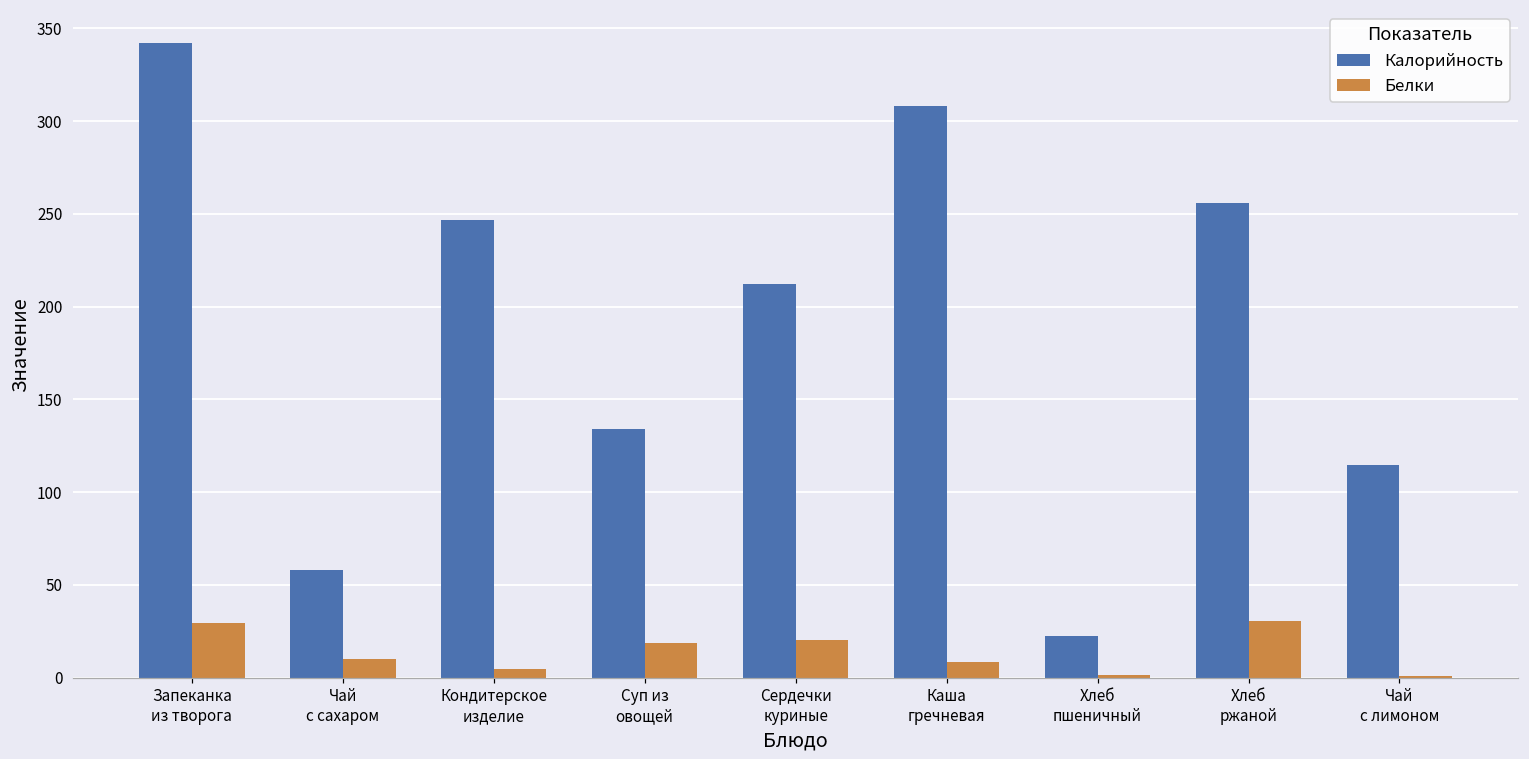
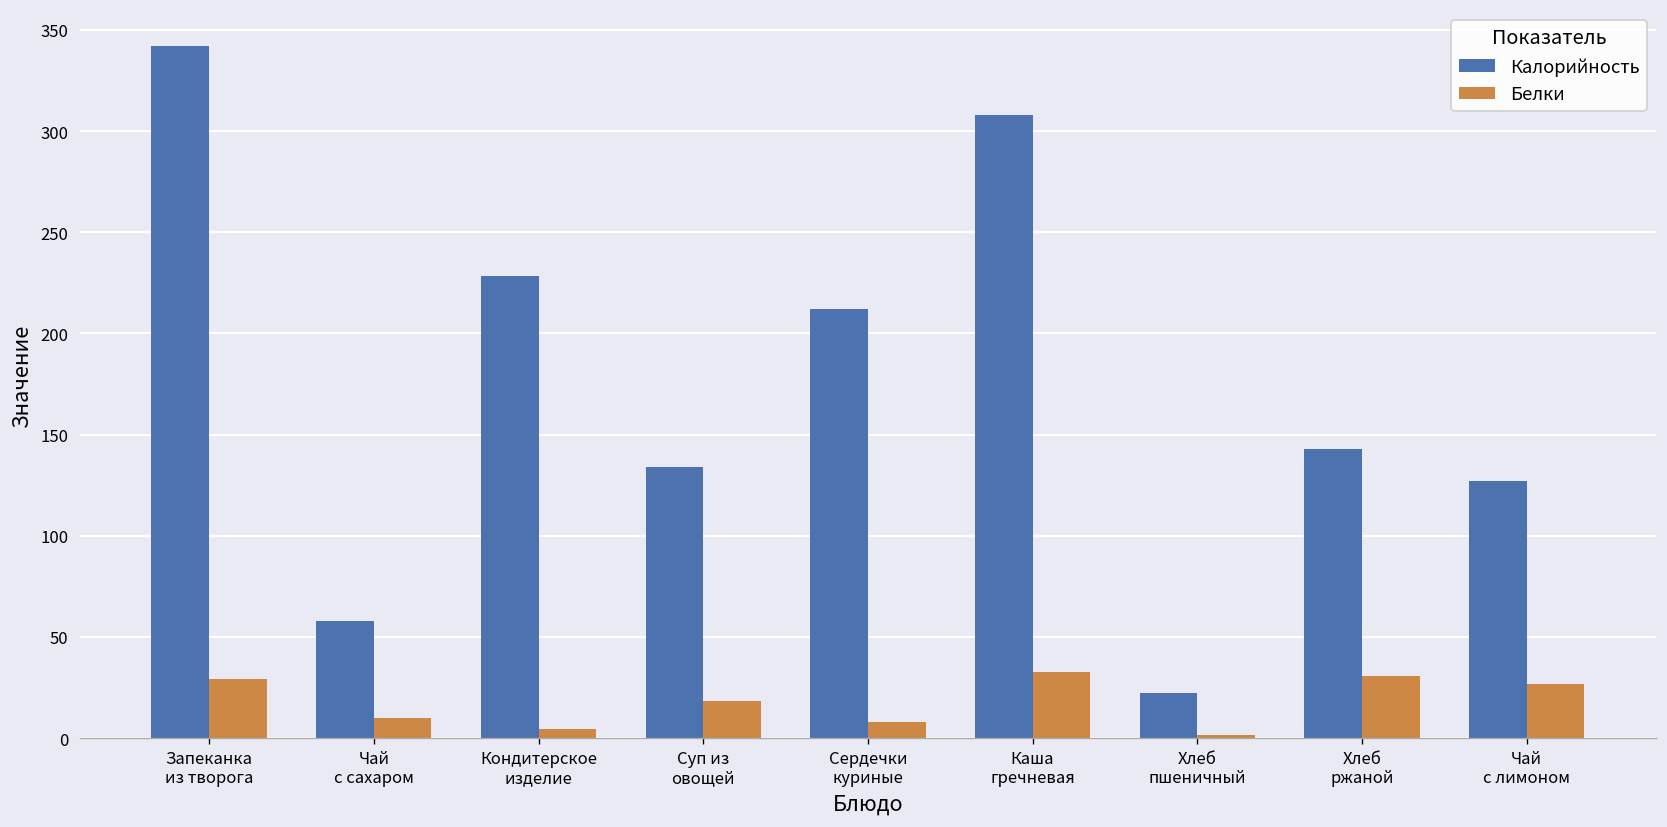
Калорийность, Кондитерское изделие: 247 -> 228
Белки, Сердечки куриные: 20 -> 8
Белки, Каша гречневая: 9 -> 33
Калорийность, Хлеб ржаной: 256 -> 143
Калорийность, Чай с лимоном: 115 -> 127
Белки, Чай с лимоном: 1 -> 27
